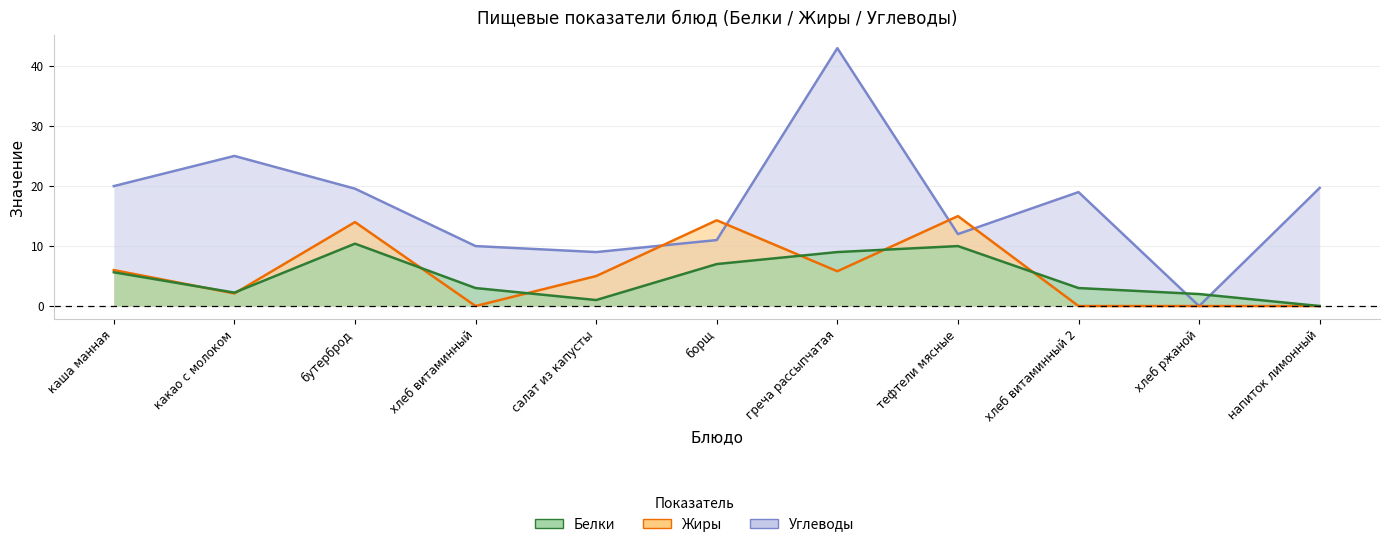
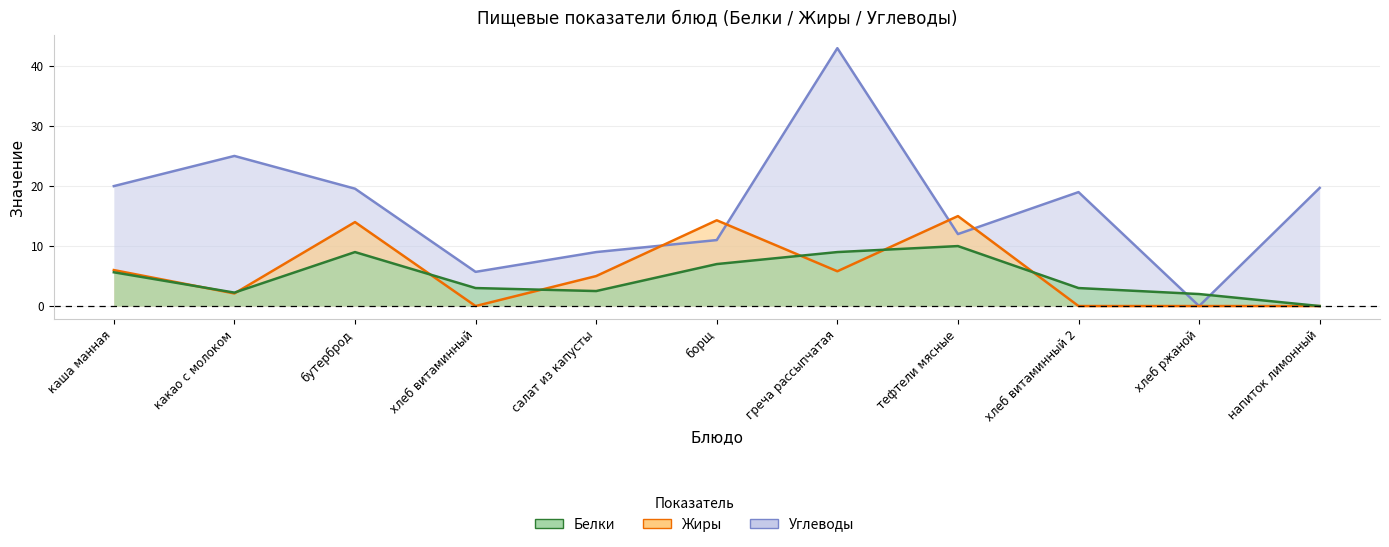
Белки, бутерброд: 10 -> 9
Углеводы, хлеб витаминный: 10 -> 6
Белки, салат из капусты: 1 -> 3
